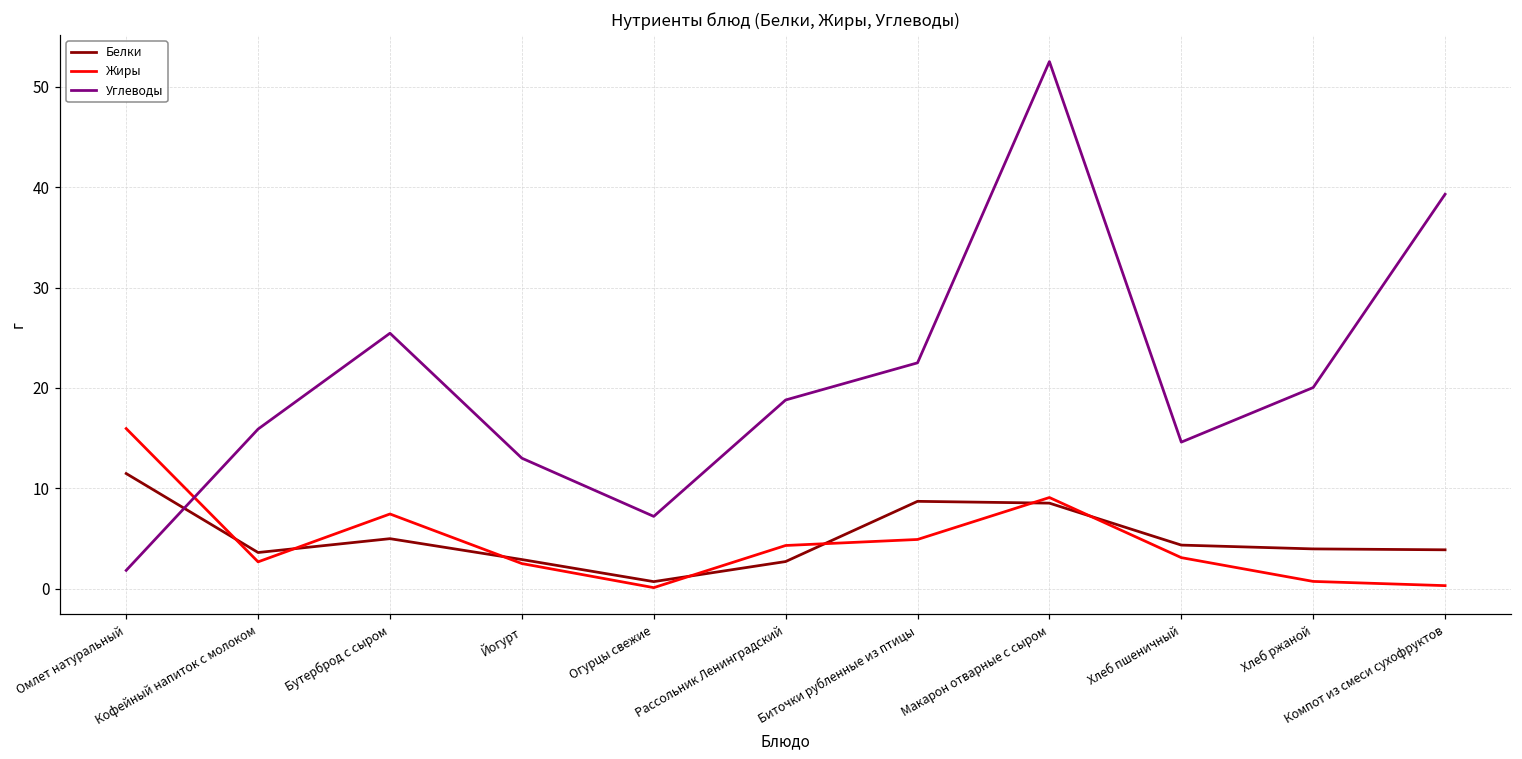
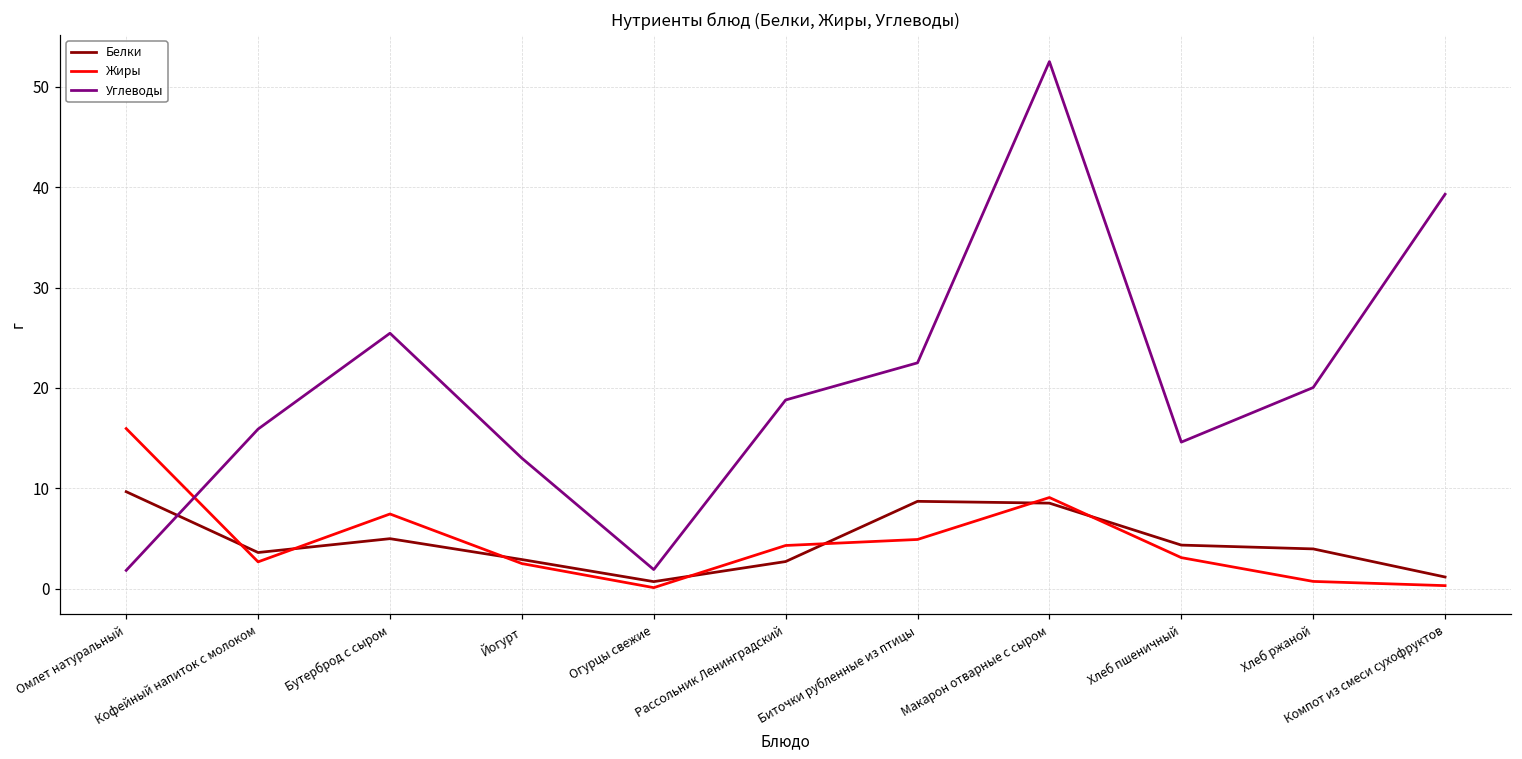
Белки, Омлет натуральный: 11 -> 10
Углеводы, Огурцы свежие: 7 -> 2
Белки, Компот из смеси сухофруктов: 4 -> 1
